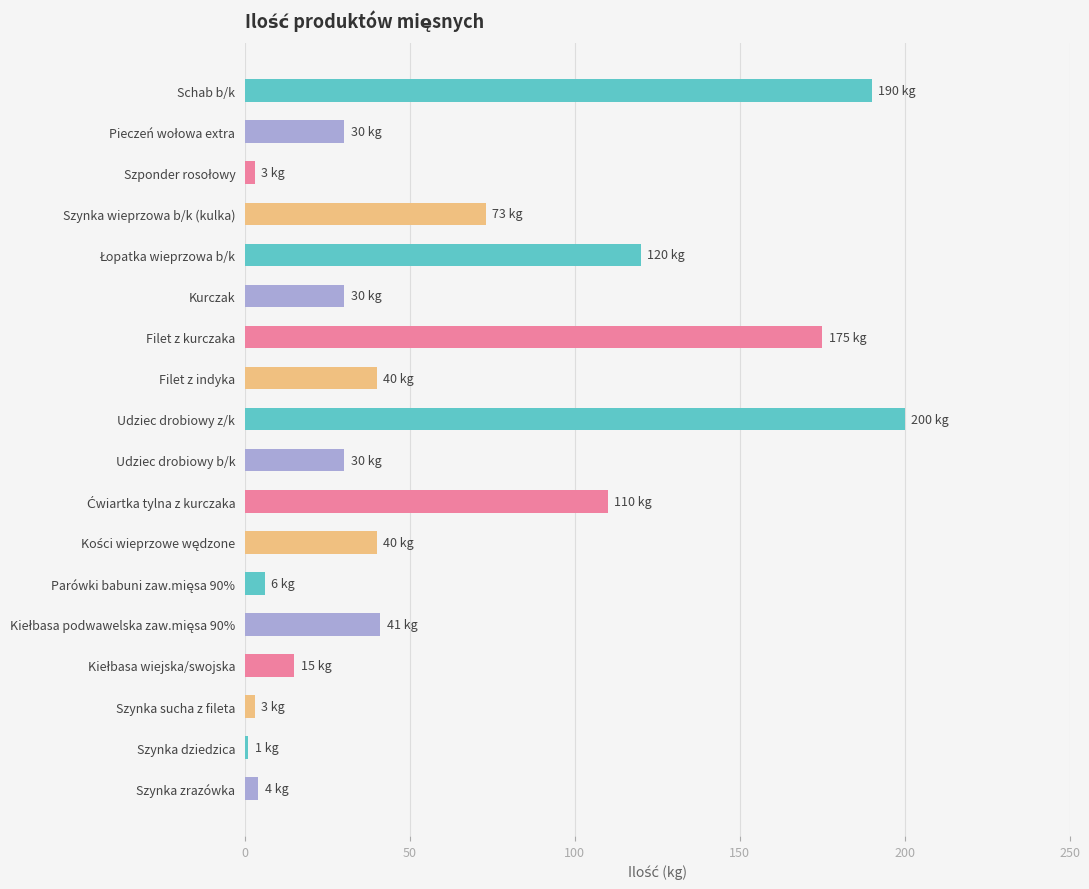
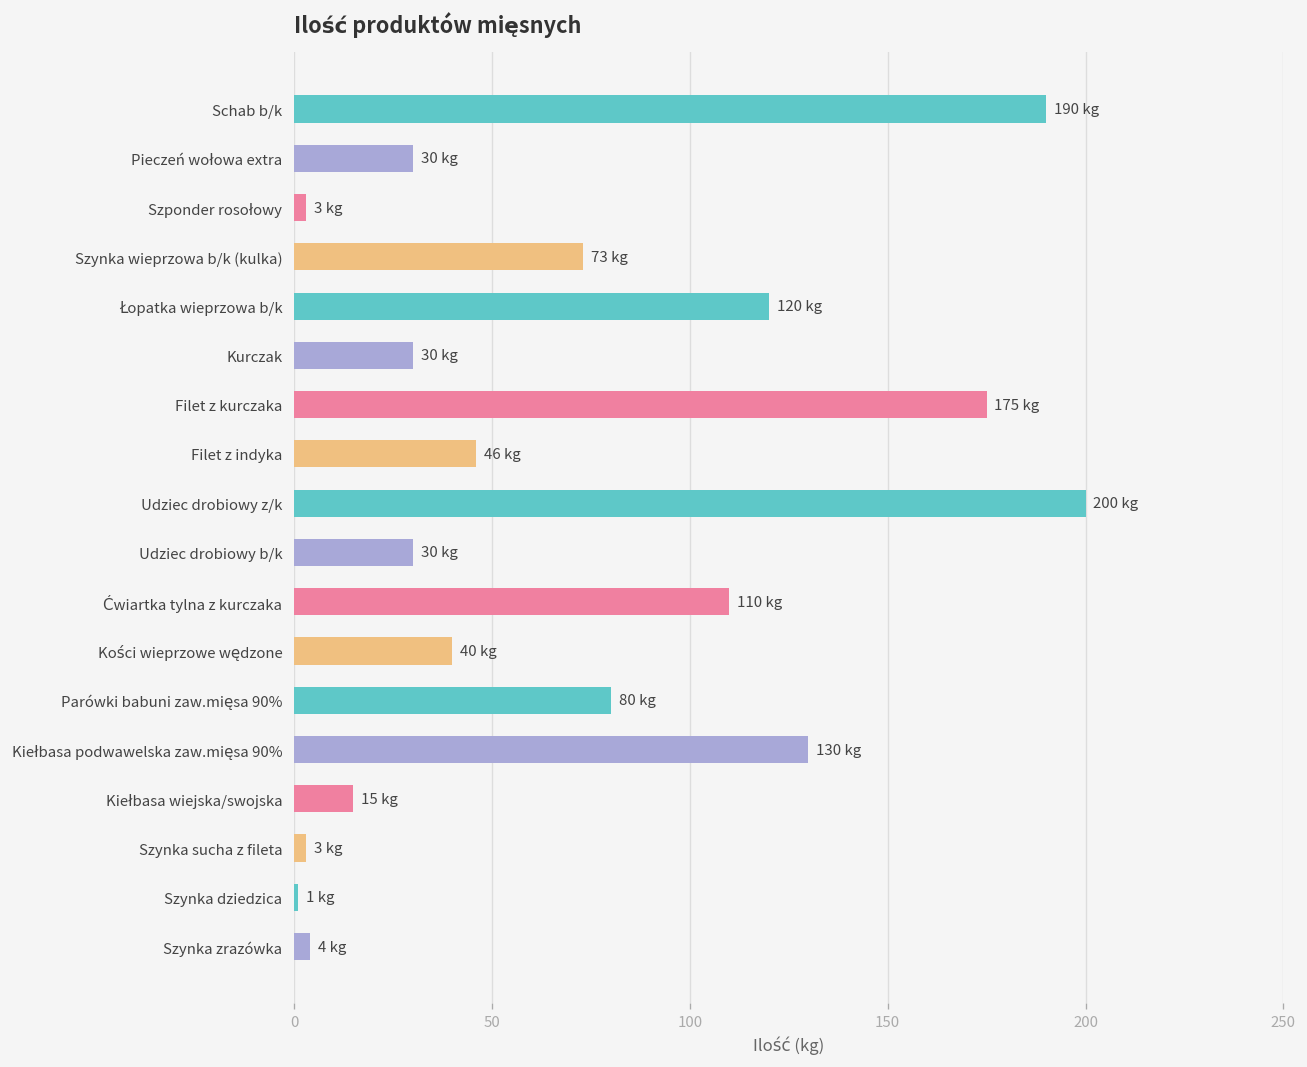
Filet z indyka: 40 -> 46
Parówki babuni zaw.mięsa 90%: 6 -> 80
Kiełbasa podwawelska zaw.mięsa 90%: 41 -> 130
